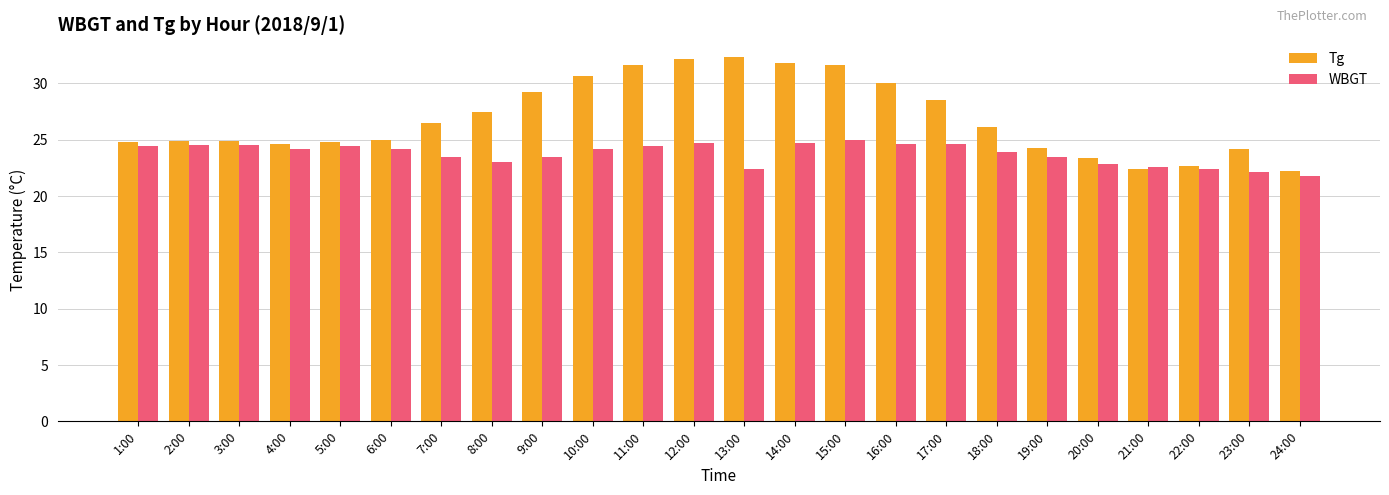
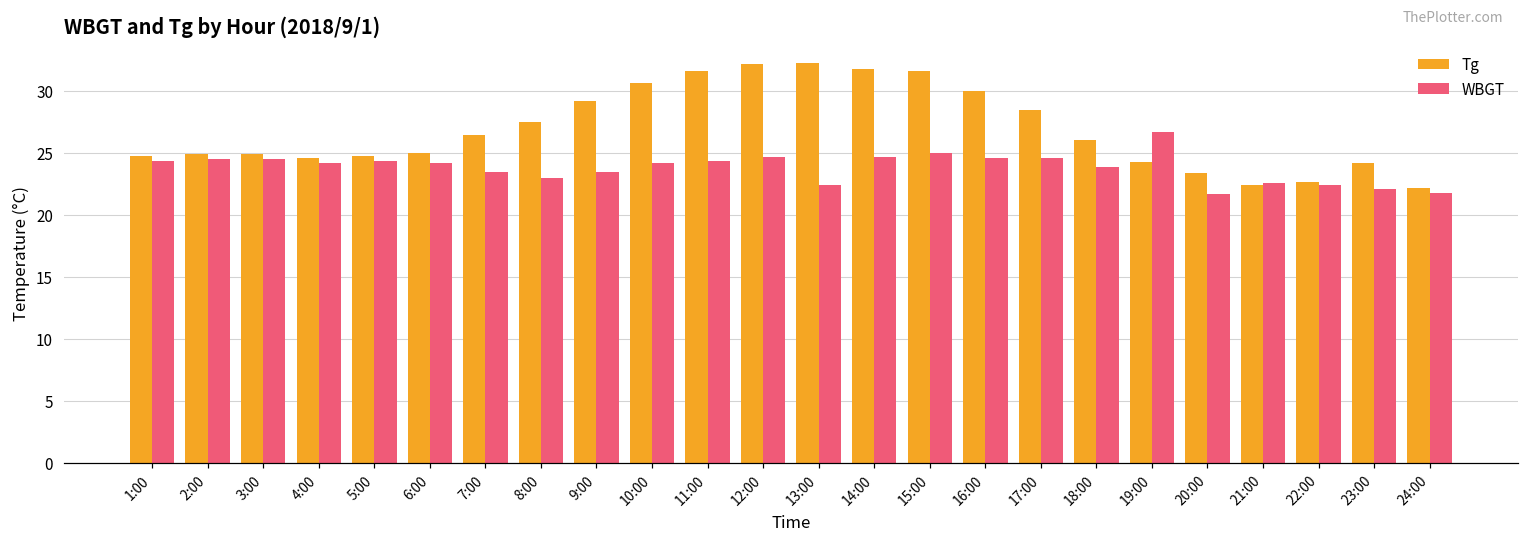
WBGT, 19:00: 23.5 -> 26.7
WBGT, 20:00: 22.8 -> 21.7
